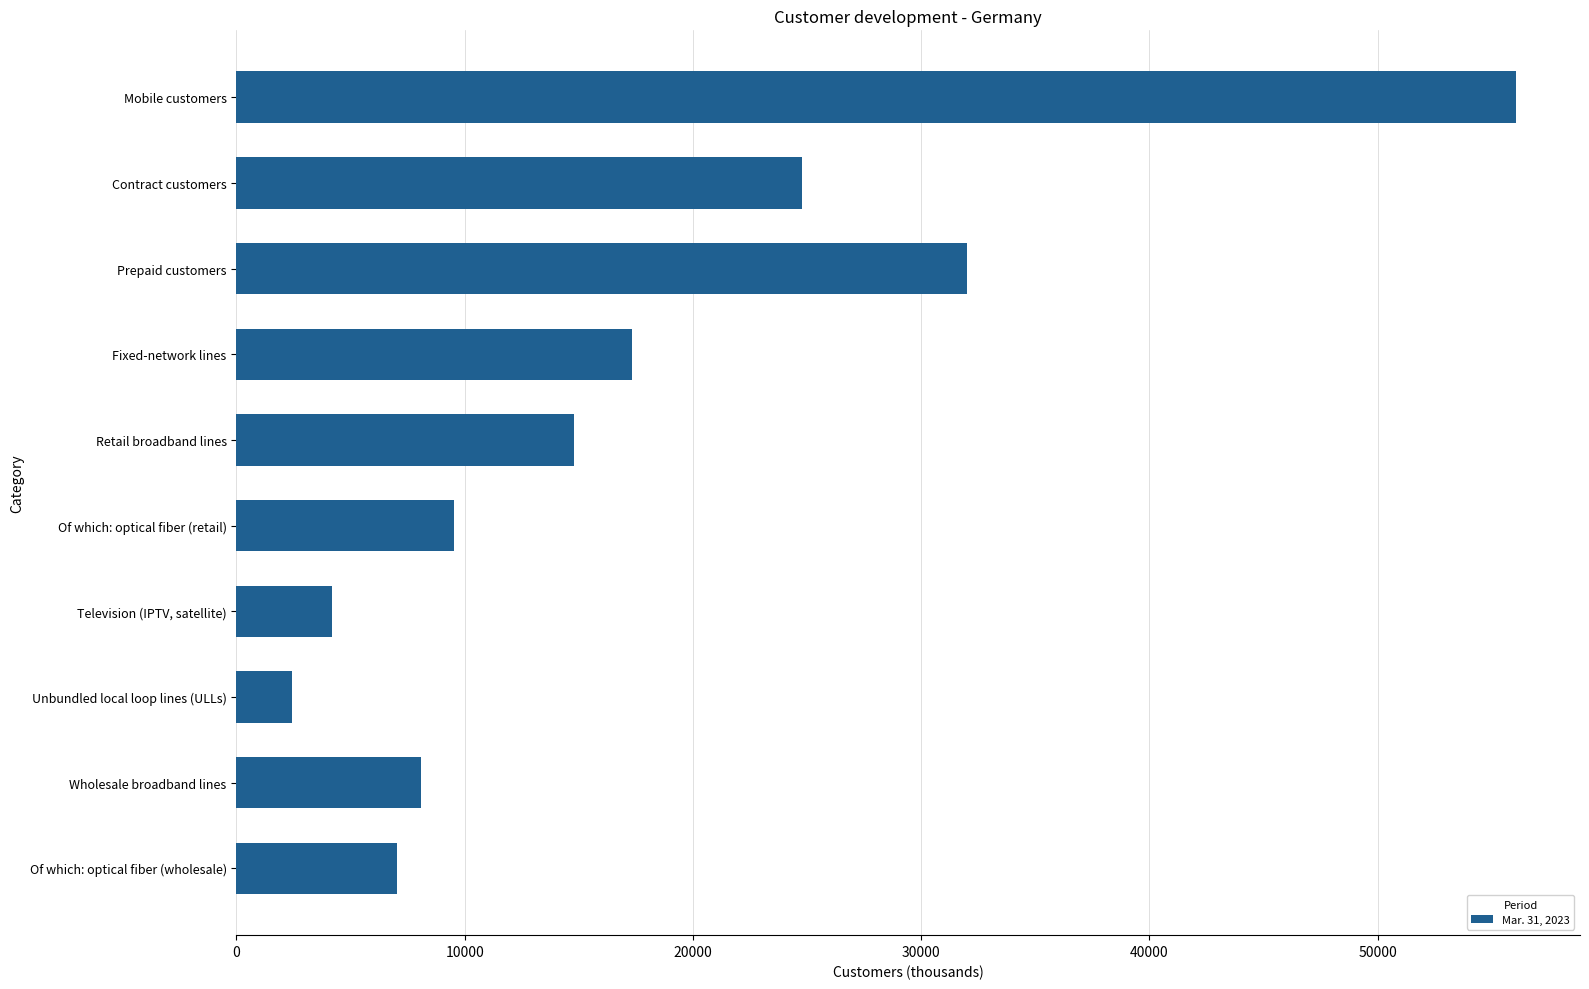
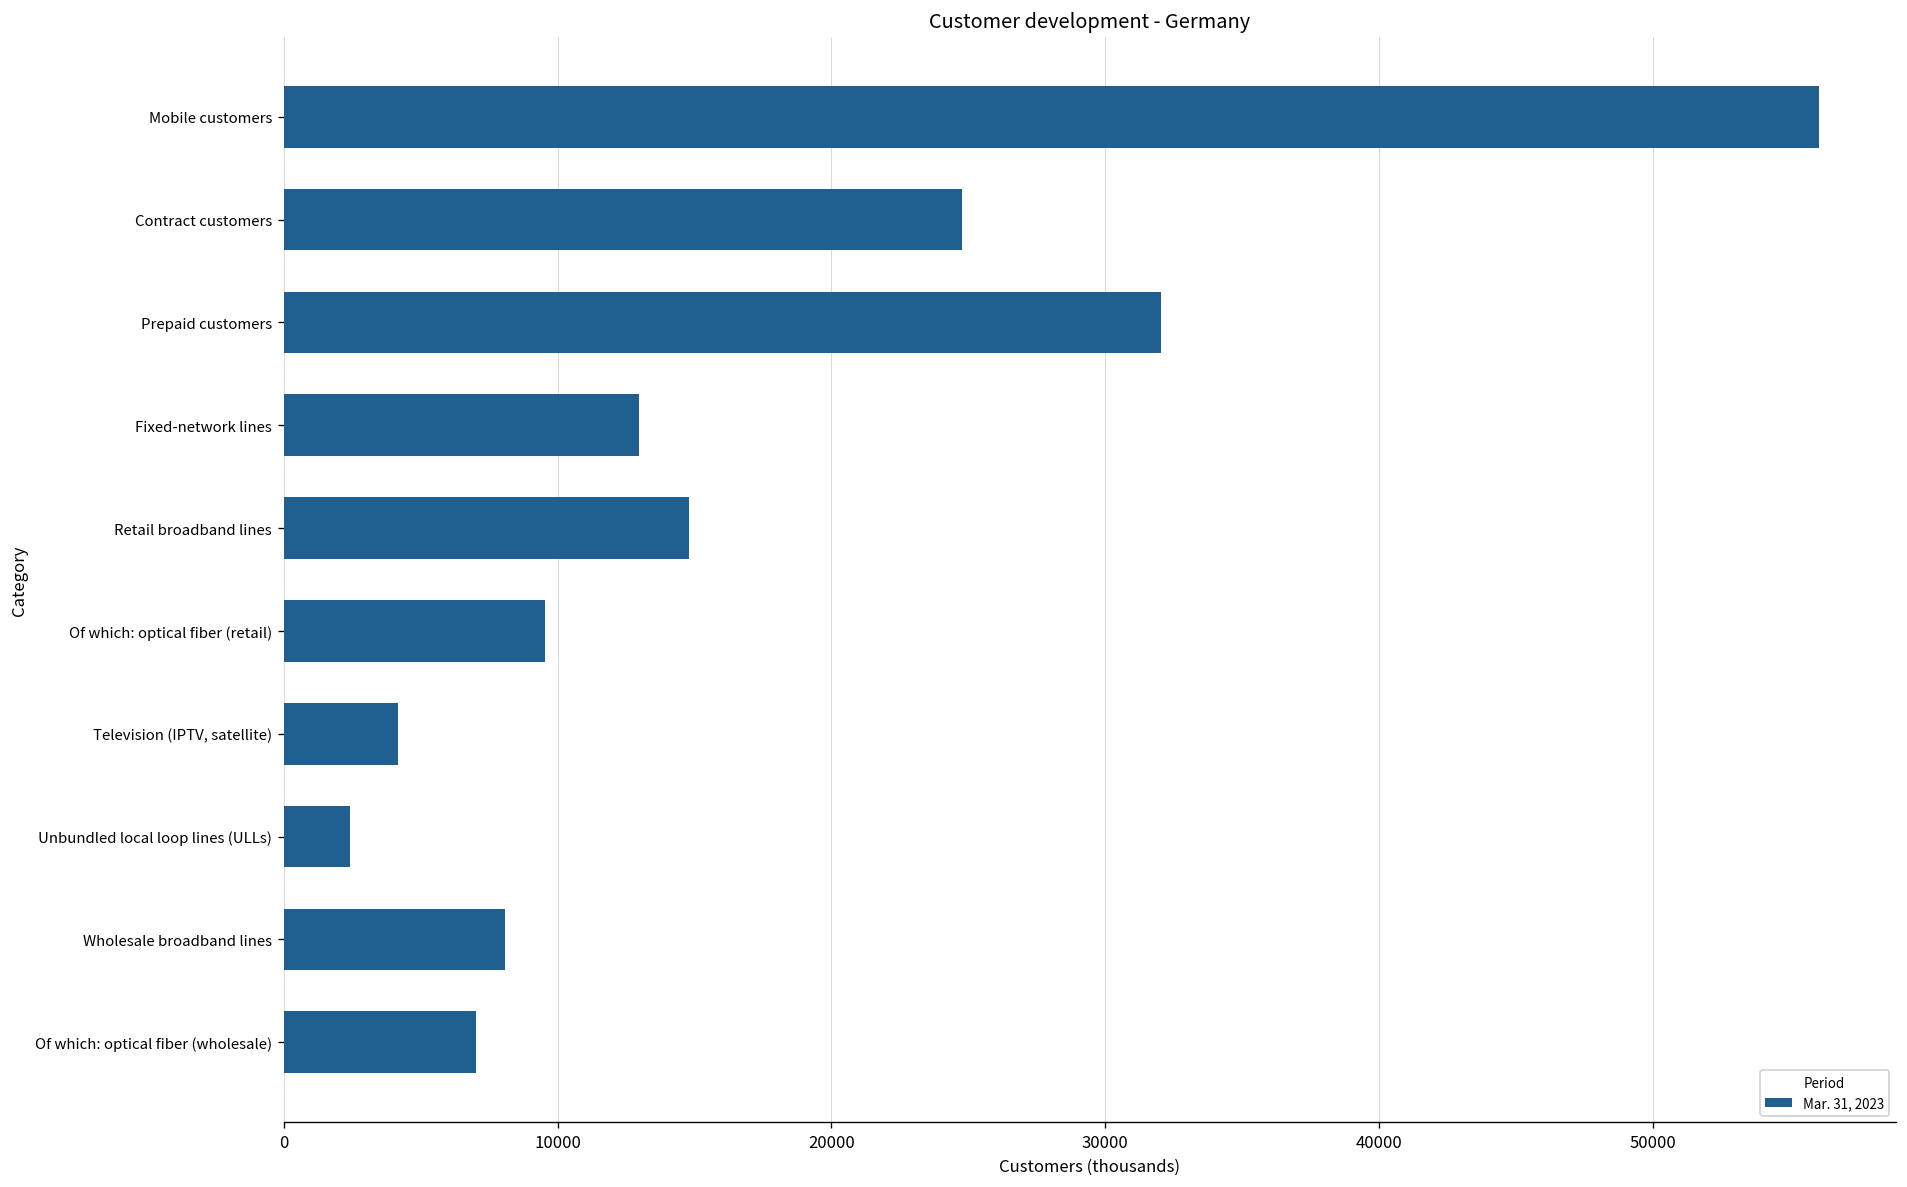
Fixed-network lines: 17300 -> 13000
